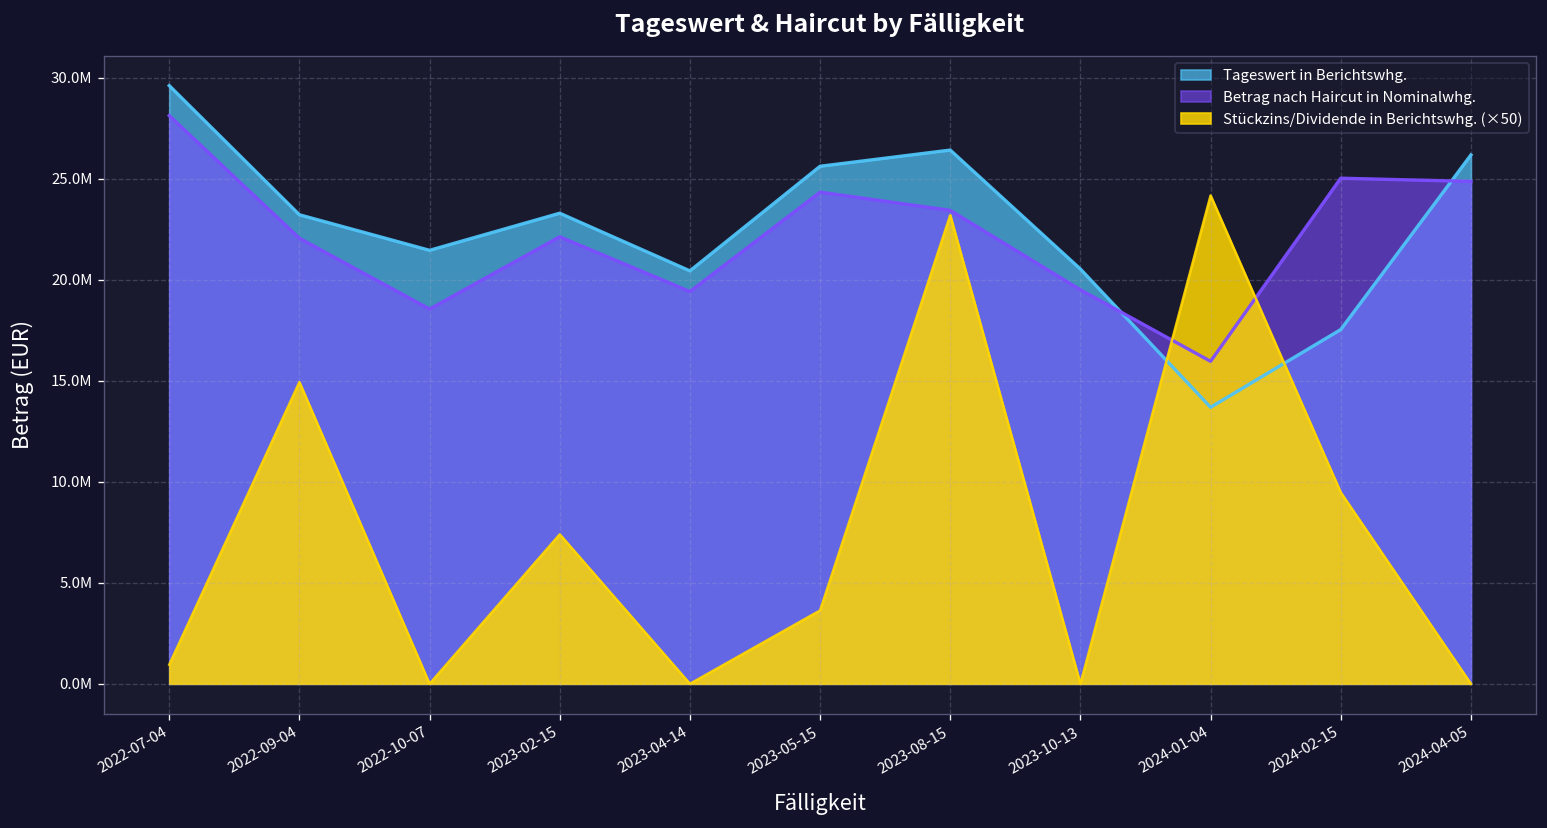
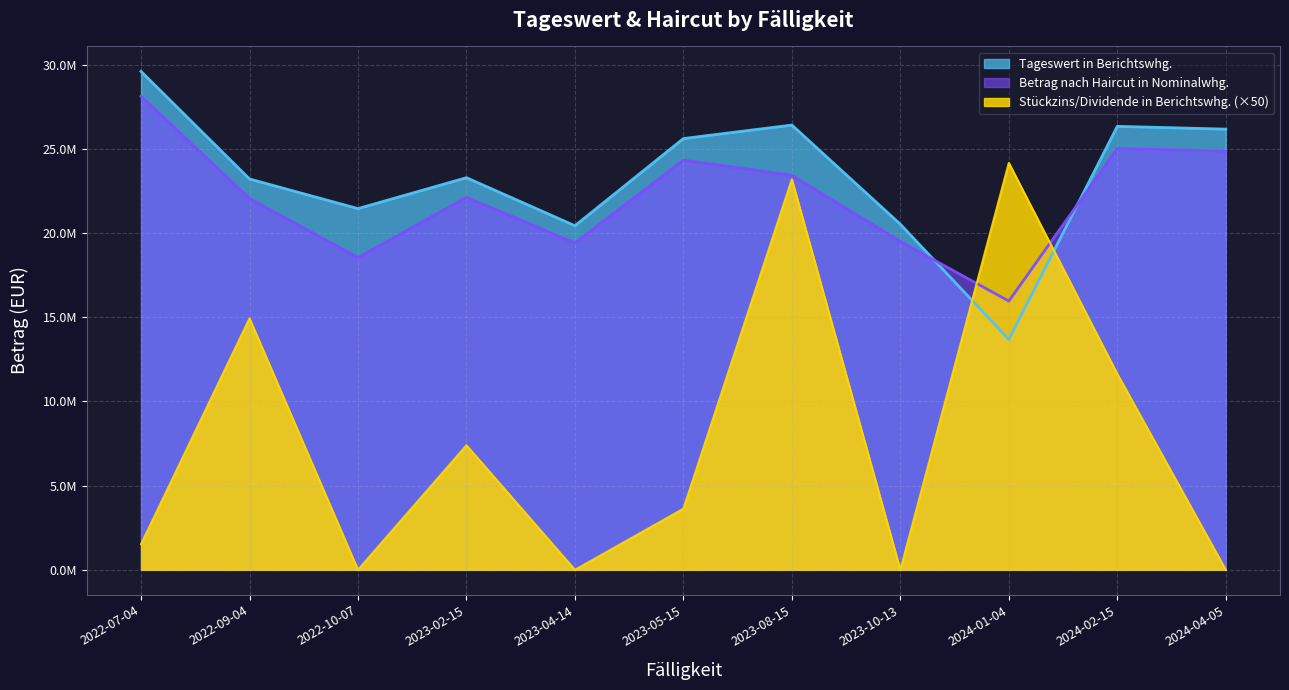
Stückzins/Dividende in Berichtswhg. (×50), 2022-07-04: 900000 -> 1500000
Tageswert in Berichtswhg., 2024-02-15: 17500000 -> 26300000
Stückzins/Dividende in Berichtswhg. (×50), 2024-02-15: 9500000 -> 11600000
